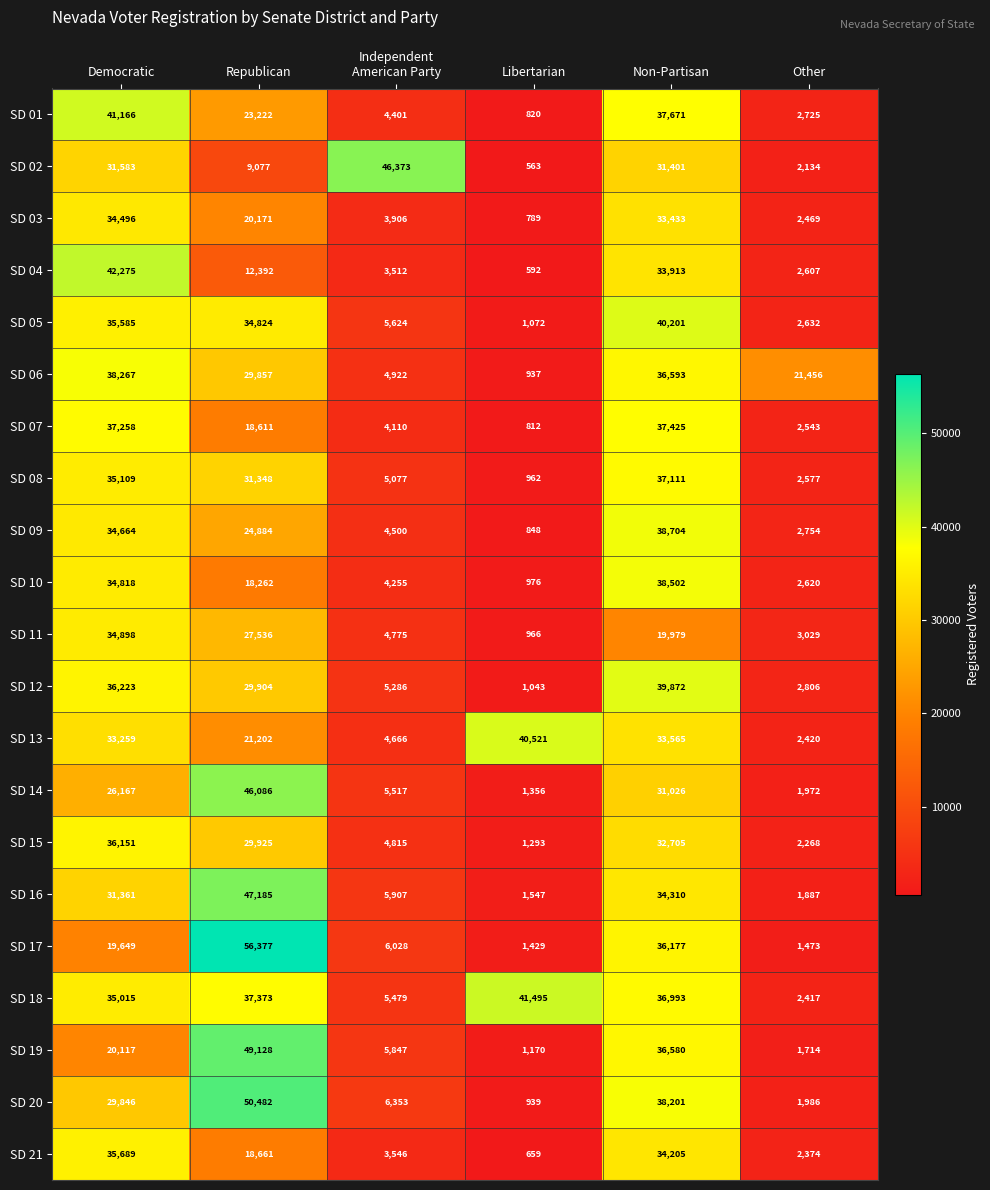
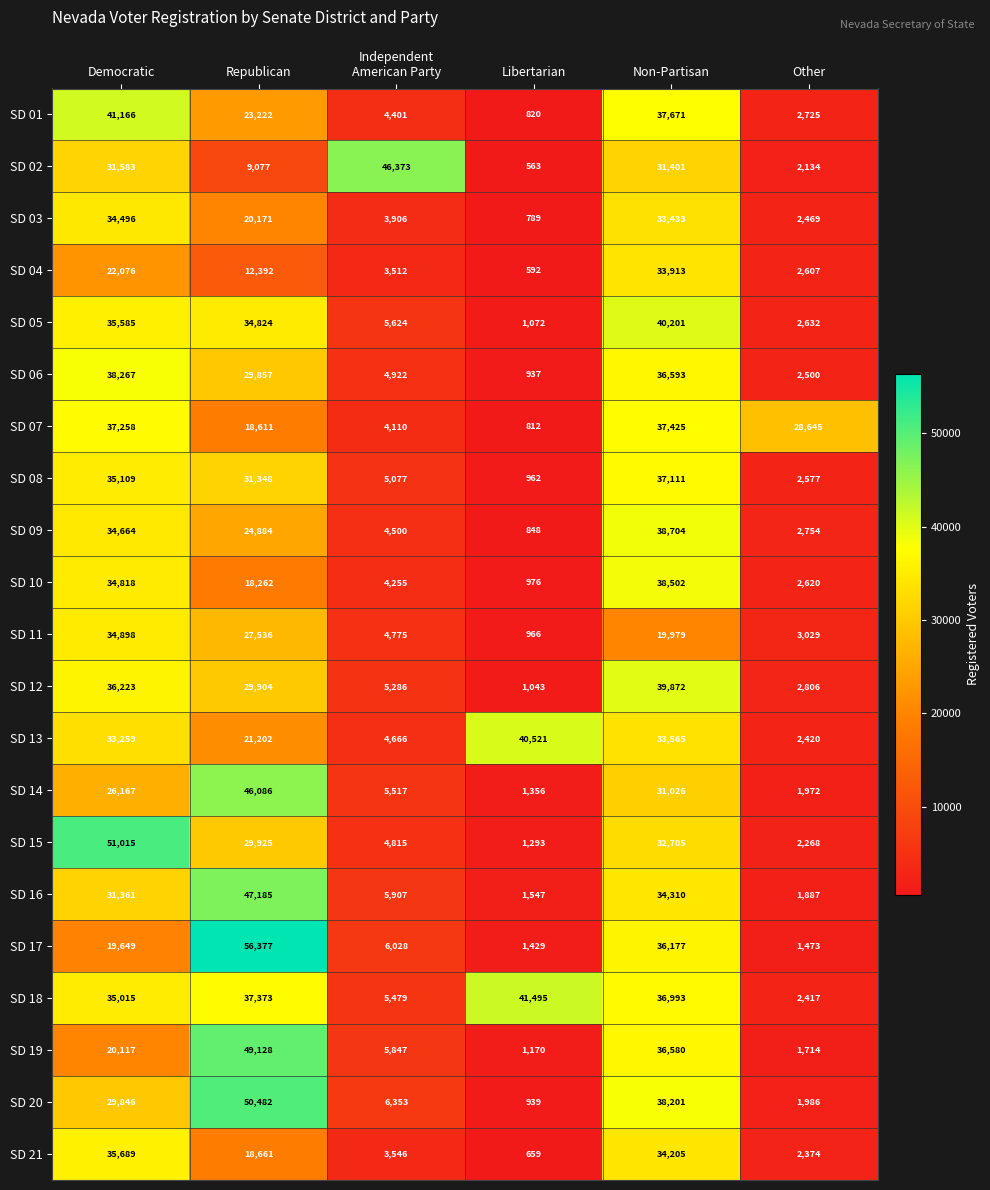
SD 04, Democratic: 42,275 -> 22,076
SD 06, Other: 21,456 -> 2,500
SD 07, Other: 2,543 -> 28,645
SD 15, Democratic: 36,151 -> 51,015
